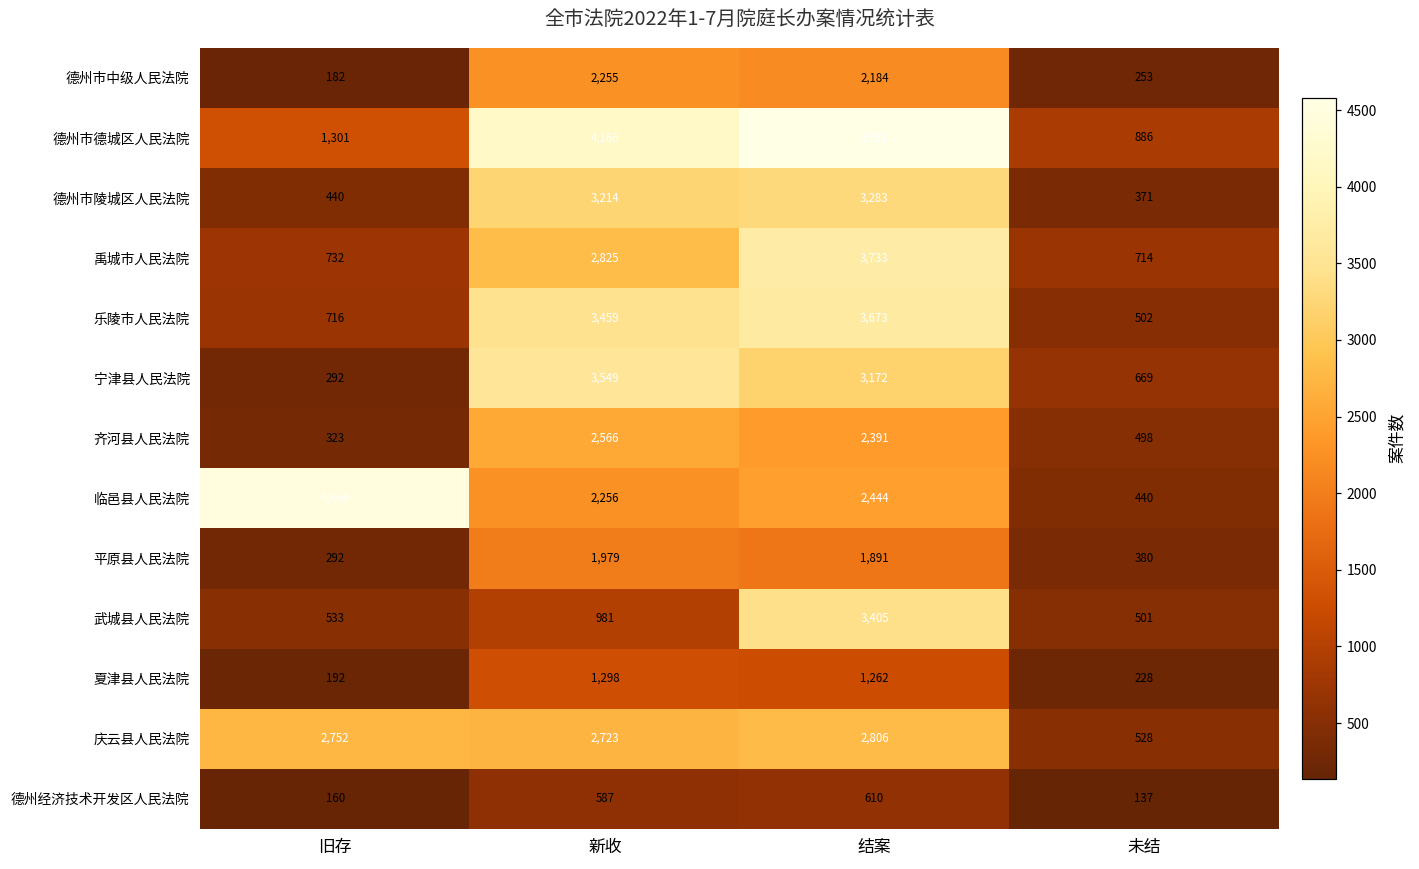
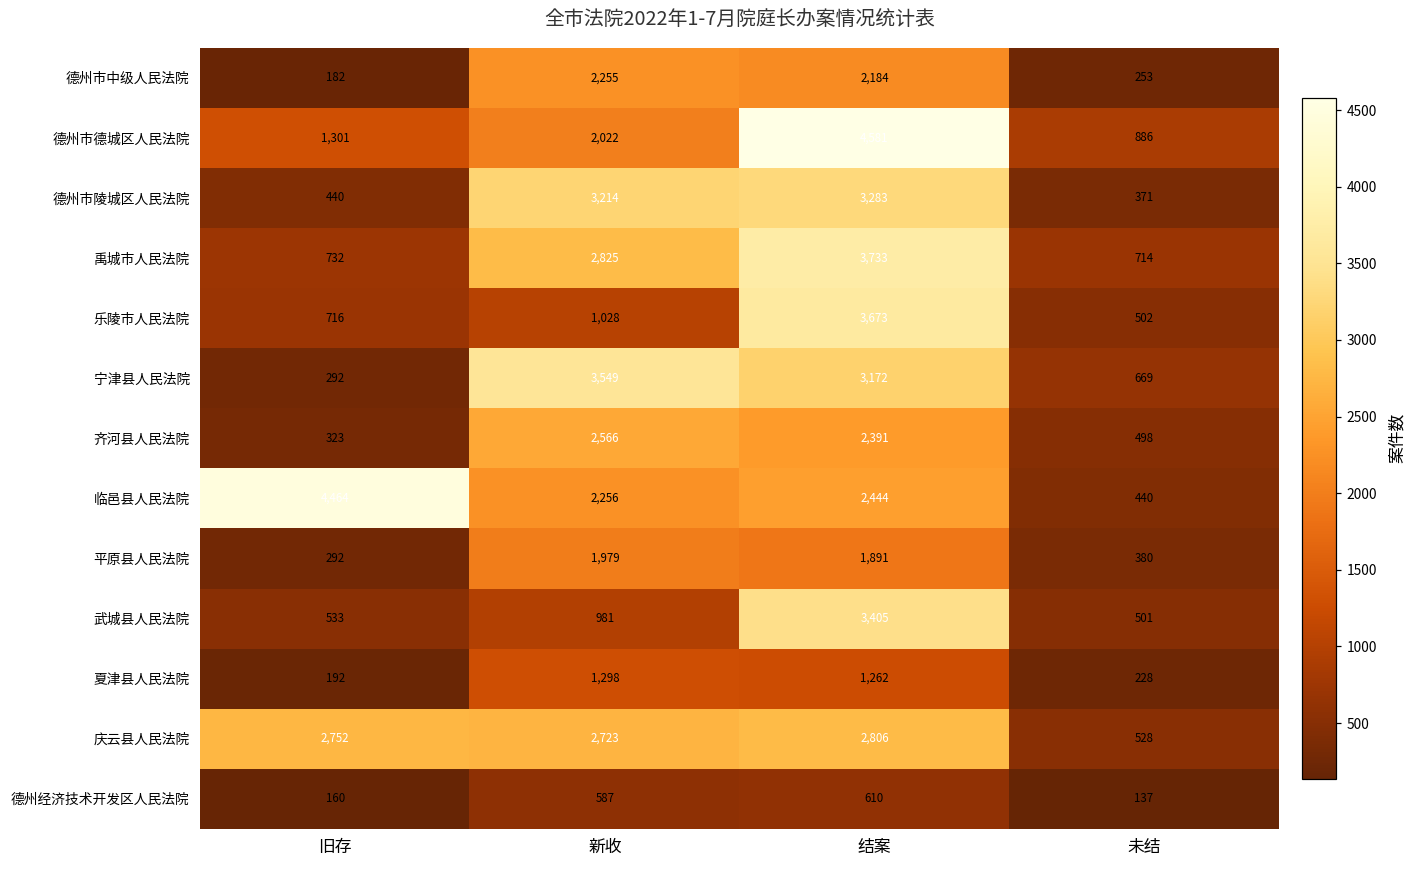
德州市德城区人民法院, 新收: 4,166 -> 2,022
乐陵市人民法院, 新收: 3,459 -> 1,028
